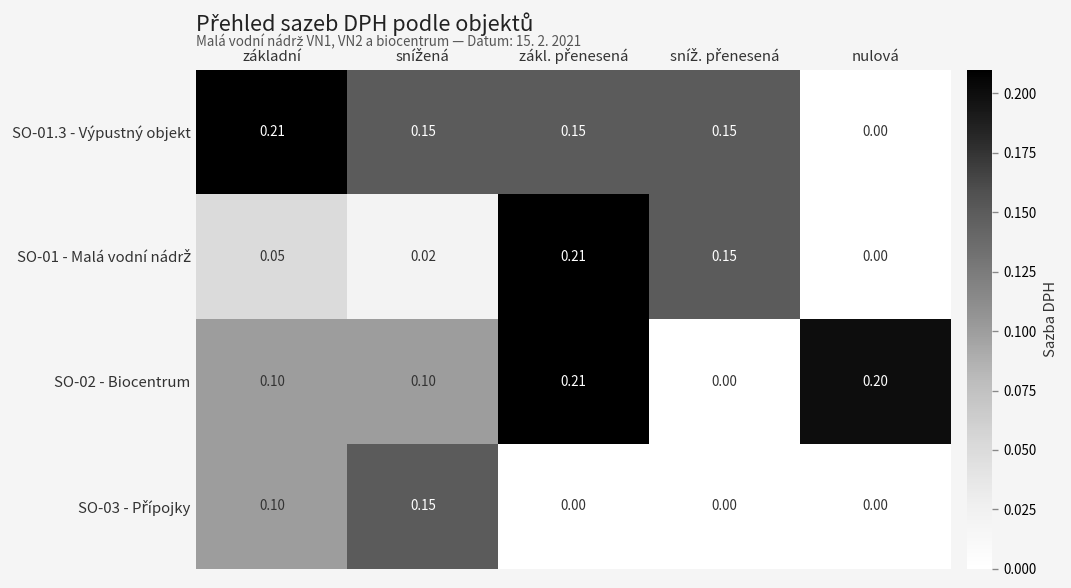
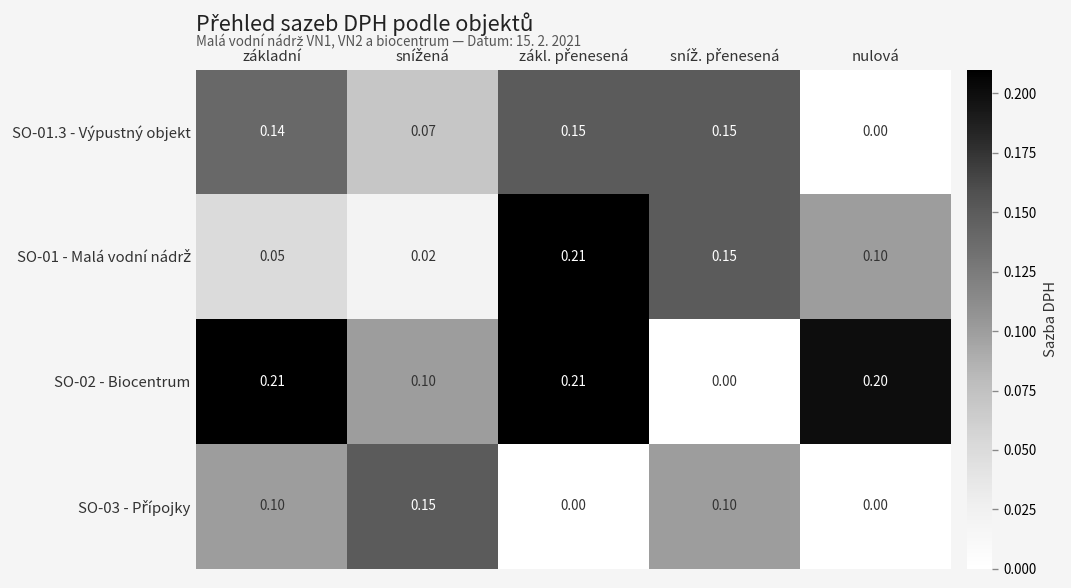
SO-01.3 - Výpustný objekt, základní: 0.21 -> 0.14
SO-01.3 - Výpustný objekt, snížená: 0.15 -> 0.07
SO-01 - Malá vodní nádrž, nulová: 0.00 -> 0.10
SO-02 - Biocentrum, základní: 0.10 -> 0.21
SO-03 - Přípojky, sníž. přenesená: 0.00 -> 0.10
